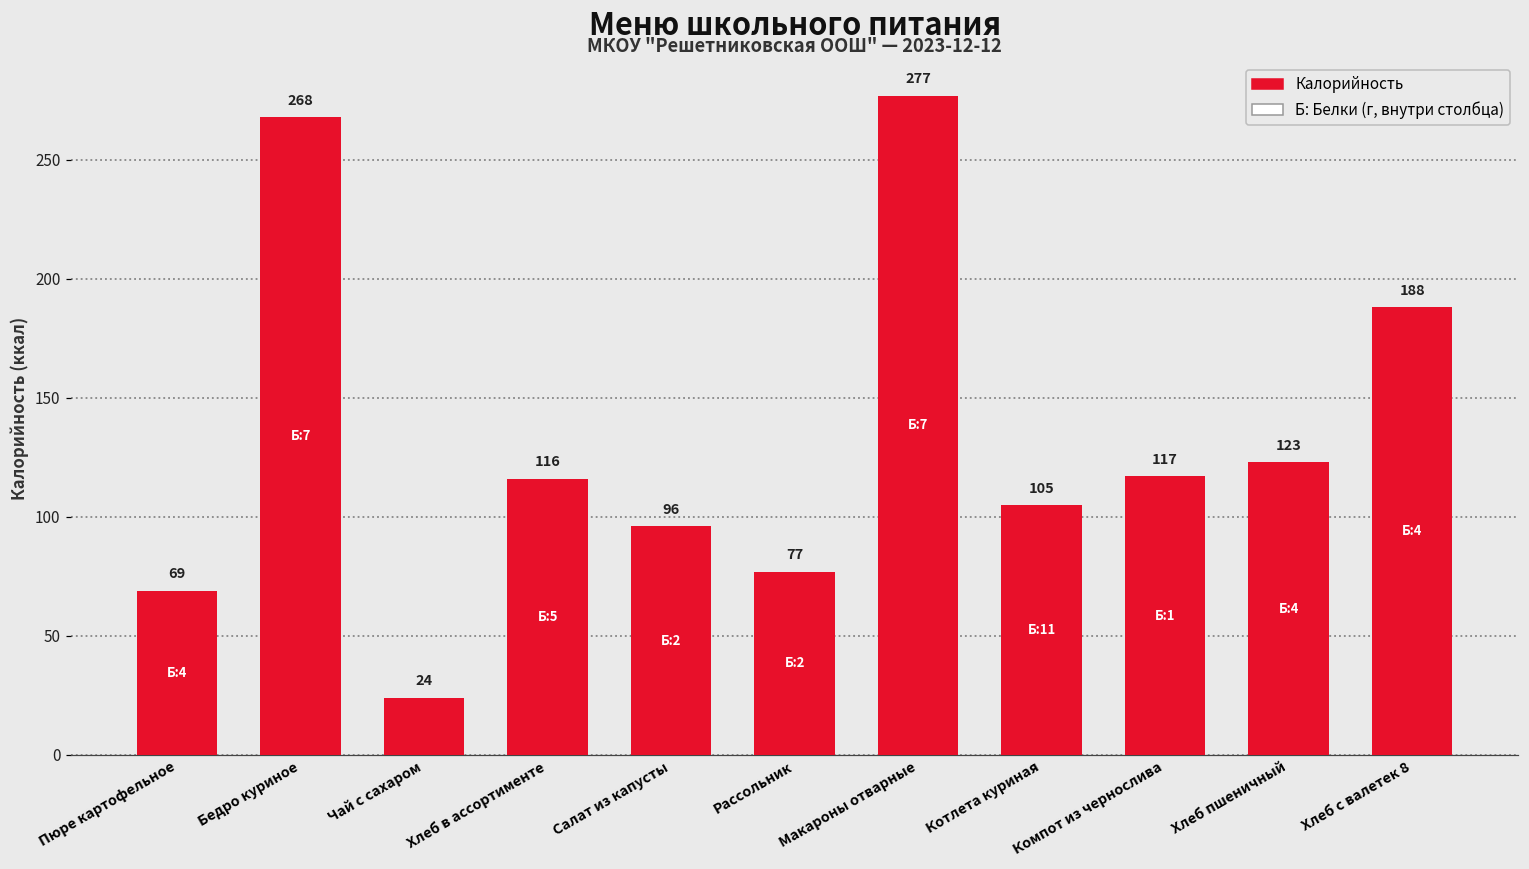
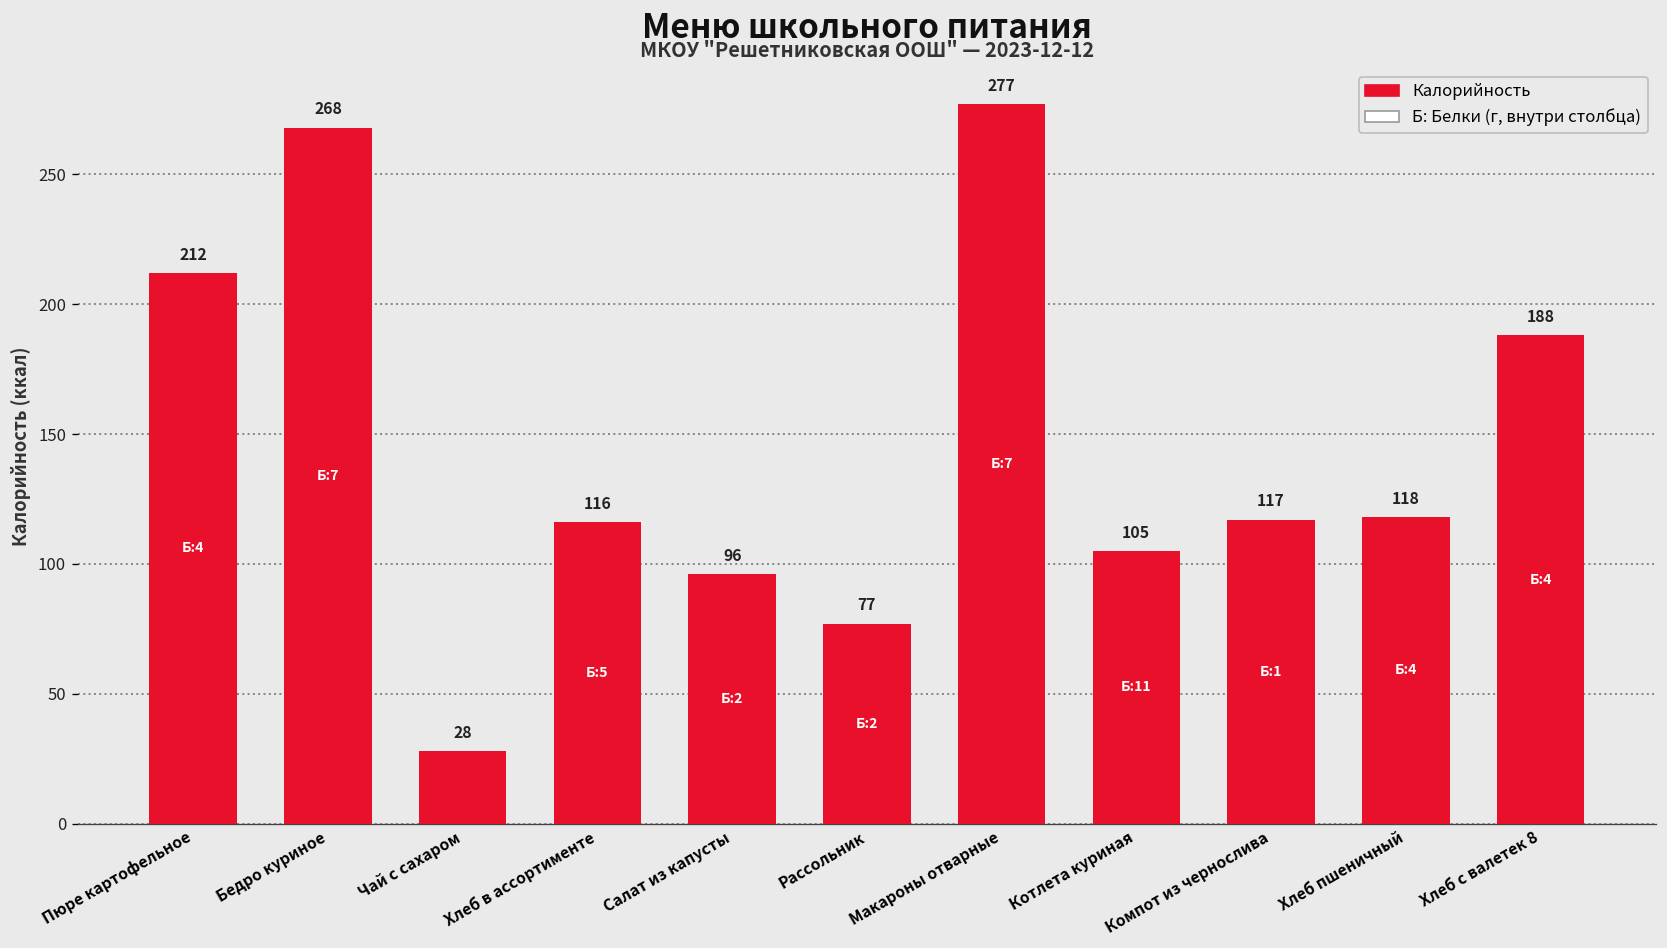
Пюре картофельное: 69 -> 212
Чай с сахаром: 24 -> 28
Хлеб пшеничный: 123 -> 118
